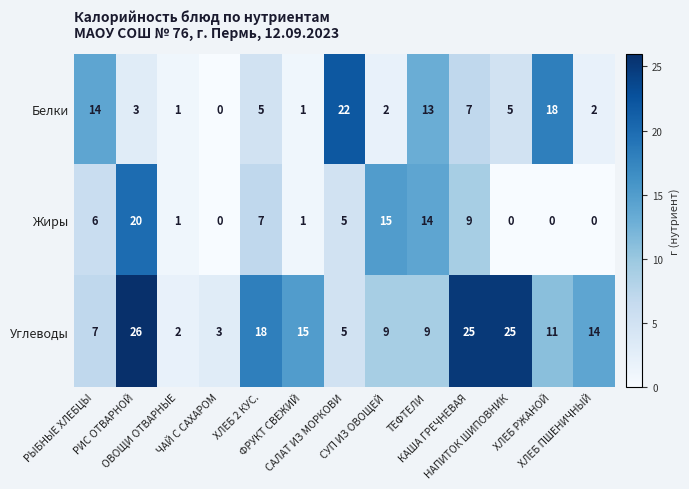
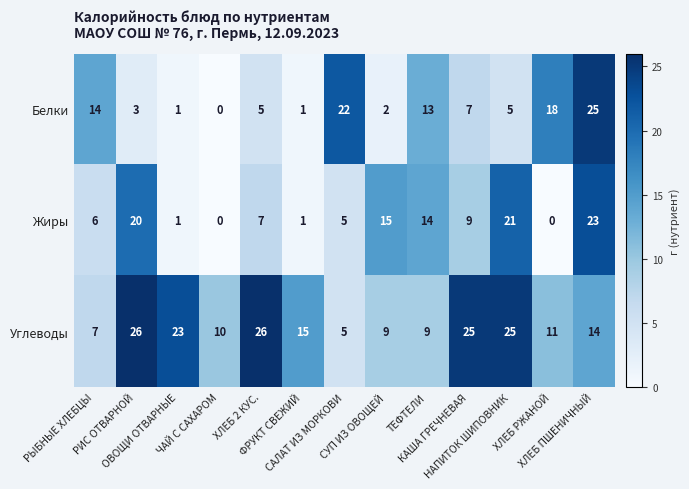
Белки, ХЛЕБ ПШЕНИЧНЫЙ: 2 -> 25
Жиры, НАПИТОК ШИПОВНИК: 0 -> 21
Жиры, ХЛЕБ ПШЕНИЧНЫЙ: 0 -> 23
Углеводы, ОВОЩИ ОТВАРНЫЕ: 2 -> 23
Углеводы, ЧАЙ С САХАРОМ: 3 -> 10
Углеводы, ХЛЕБ 2 КУС.: 18 -> 26
